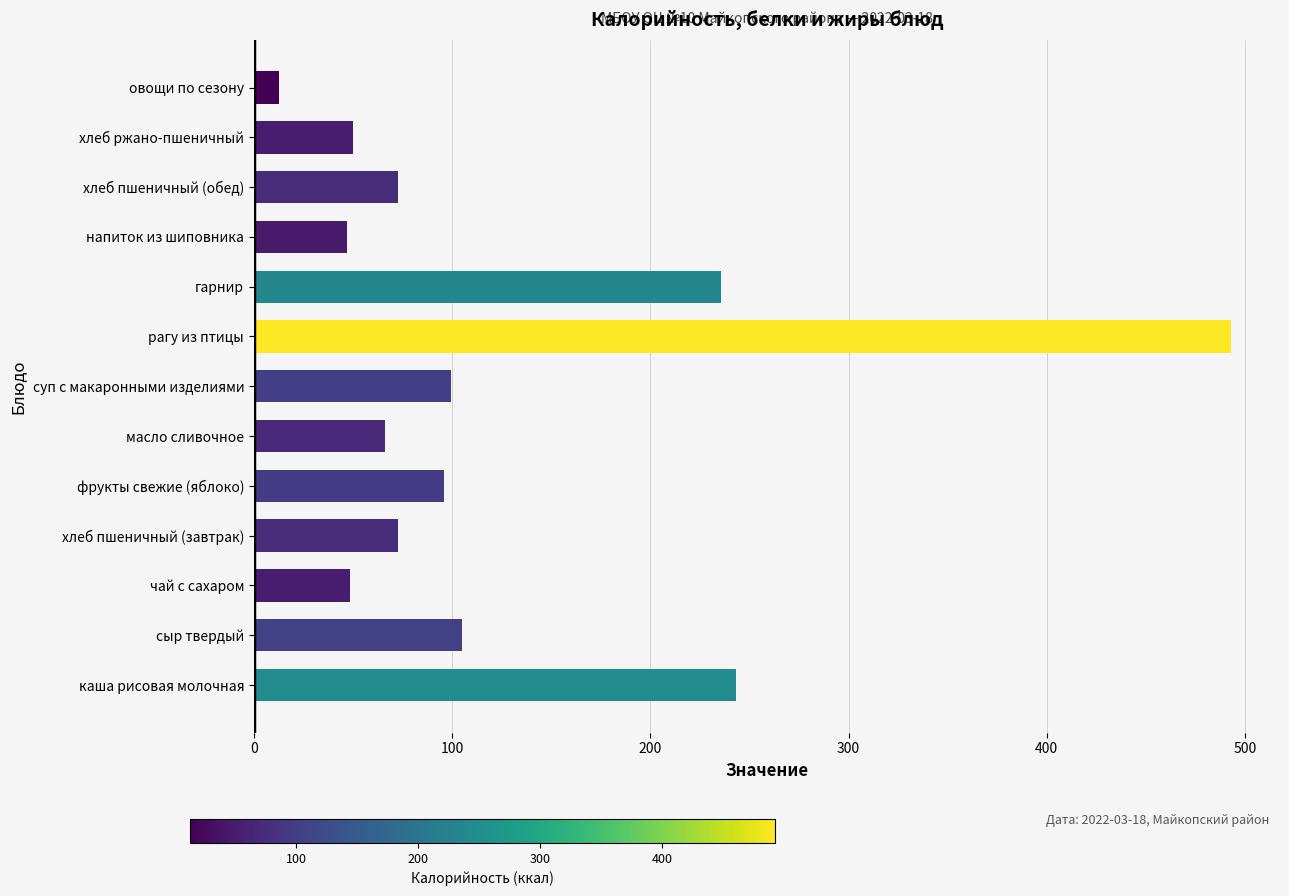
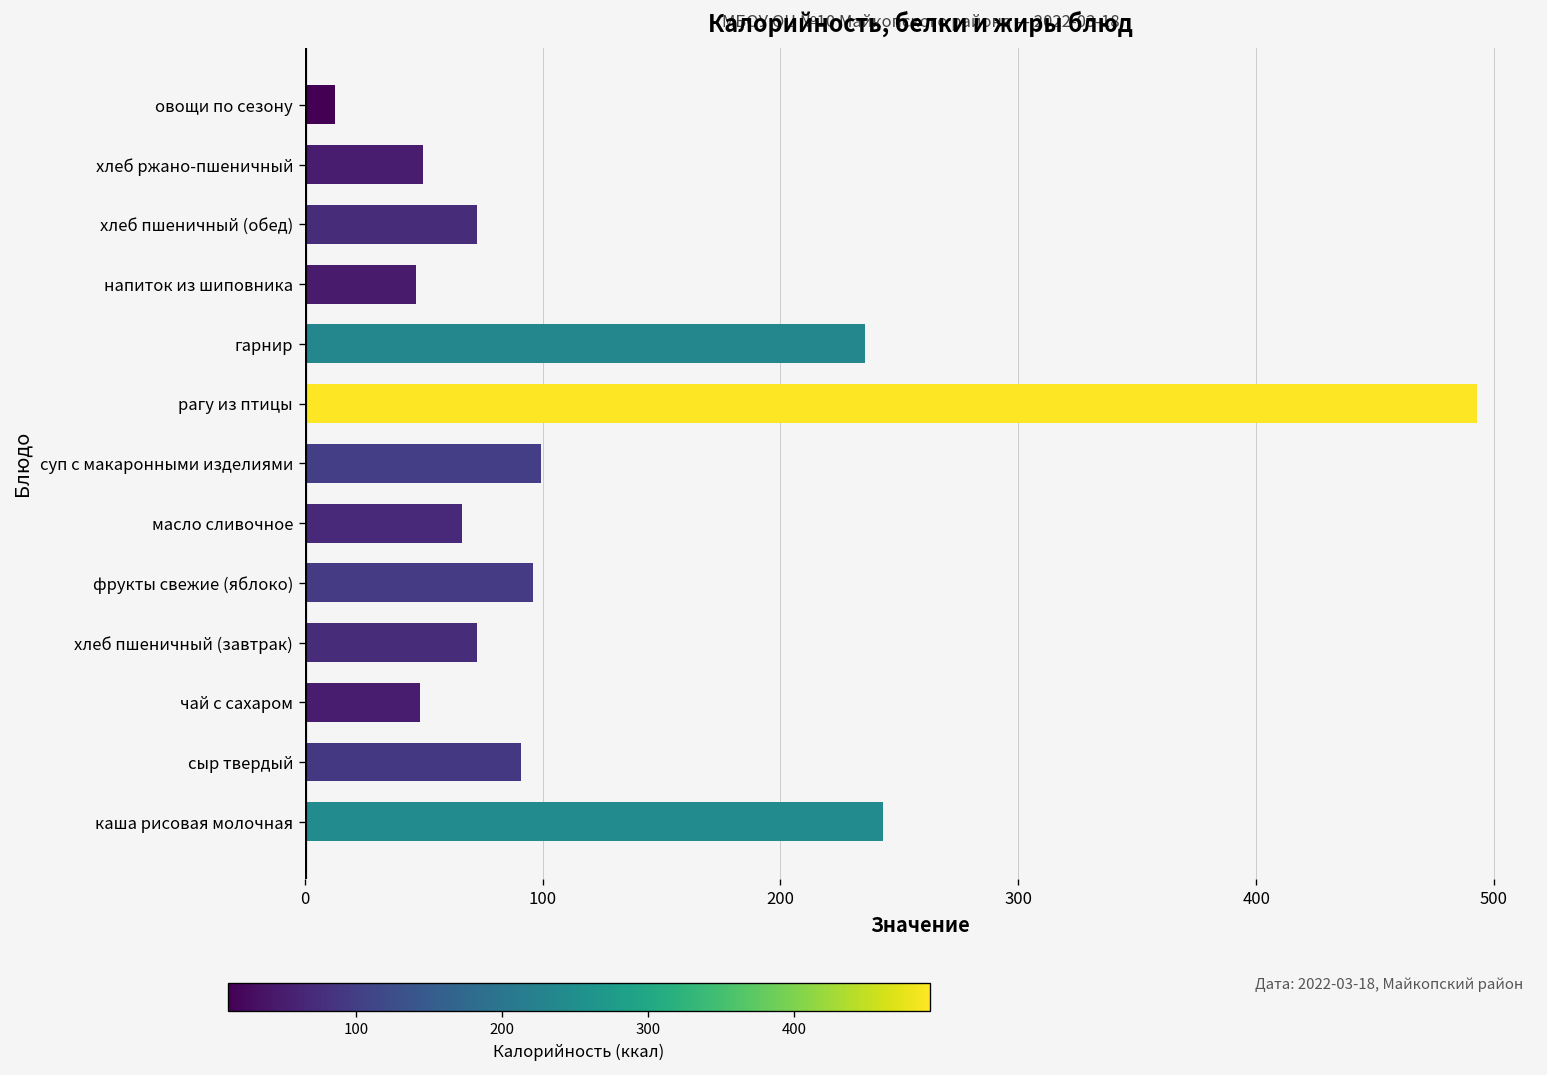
сыр твердый: 105 -> 91
